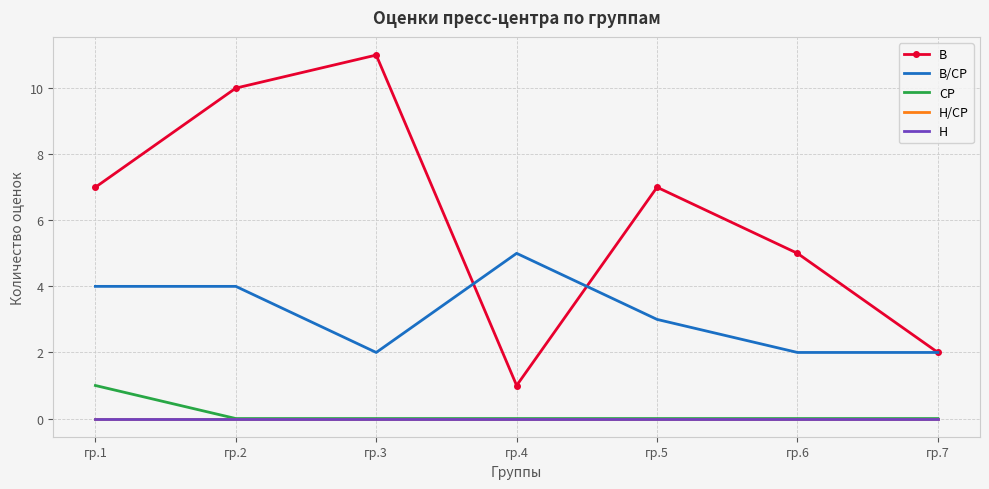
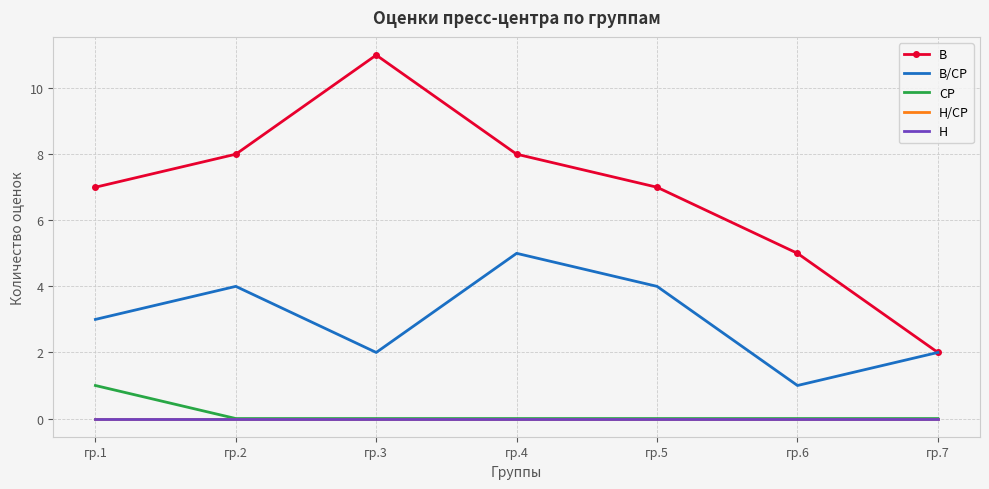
В/СР, гр.1: 4 -> 3
В, гр.2: 10 -> 8
В, гр.4: 1 -> 8
В/СР, гр.5: 3 -> 4
В/СР, гр.6: 2 -> 1
